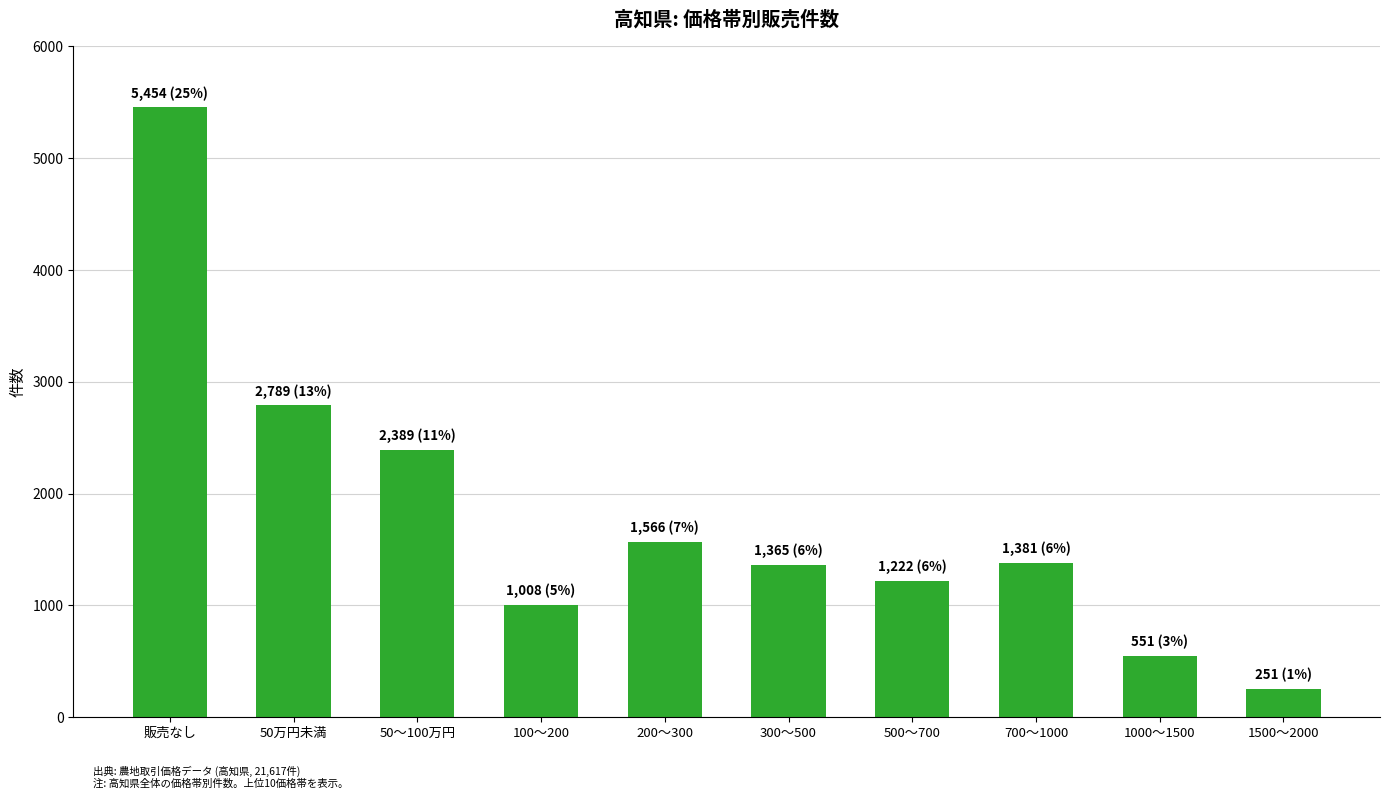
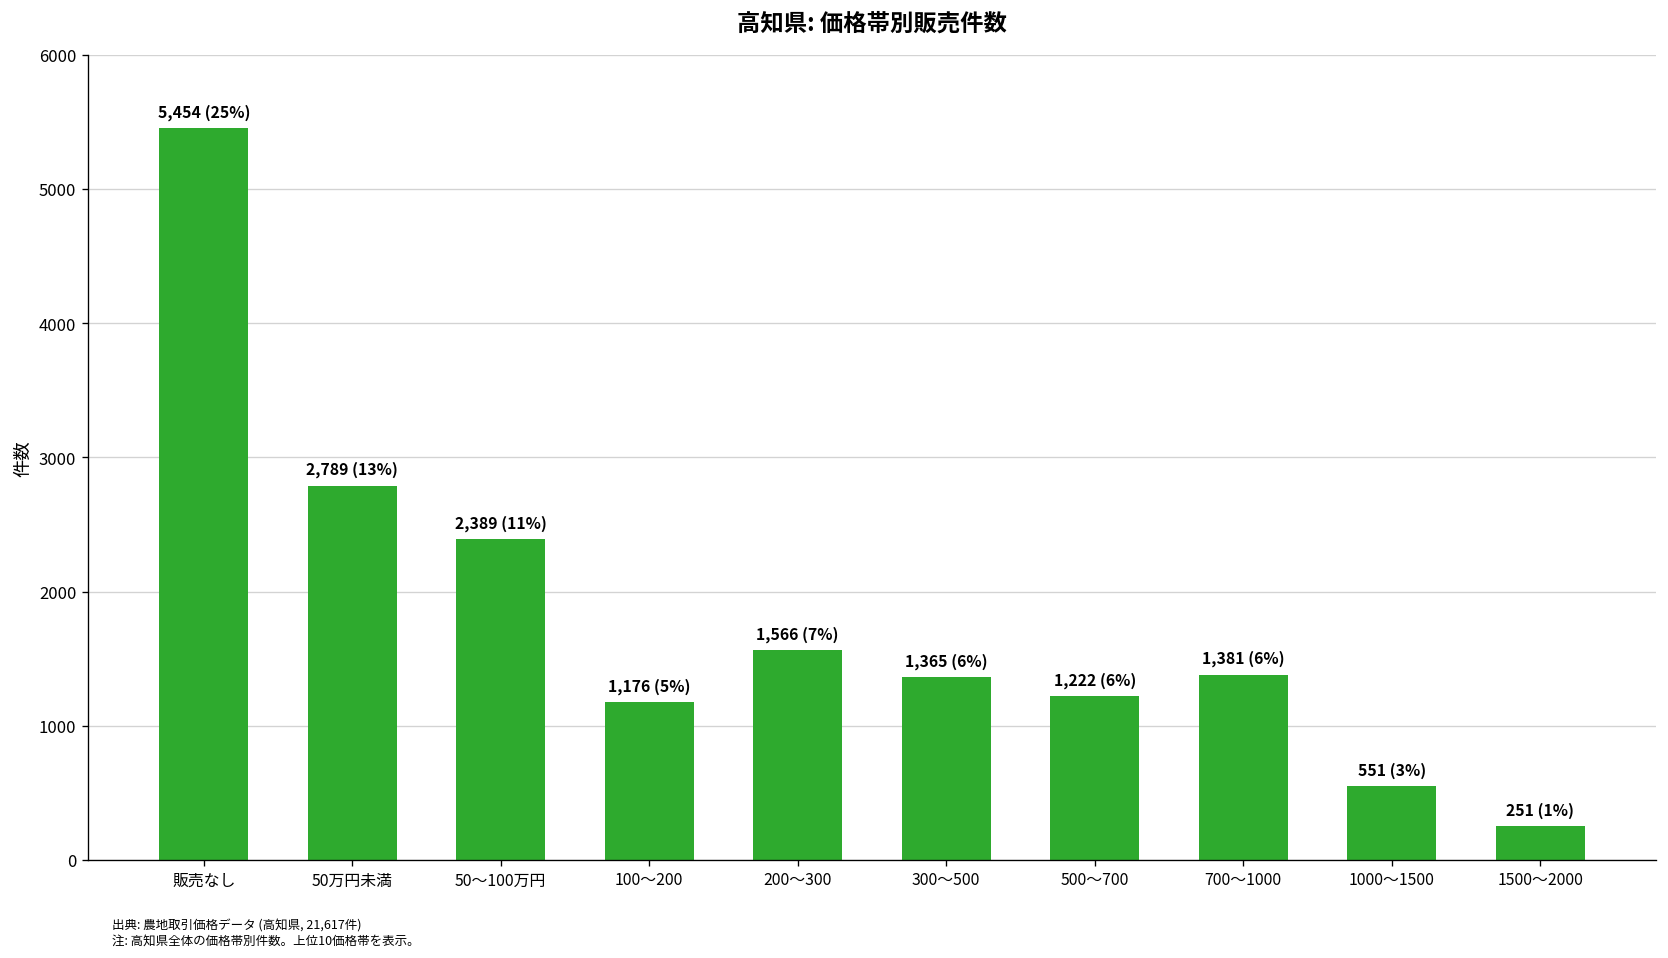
100～200: 1,008 -> 1,176
